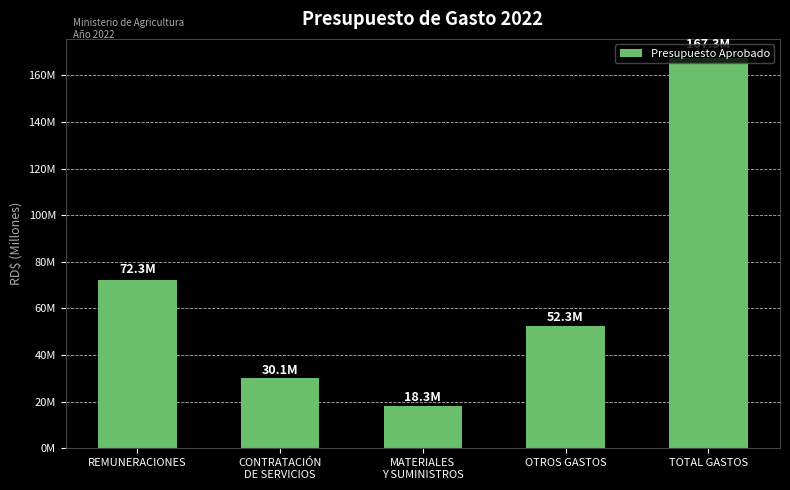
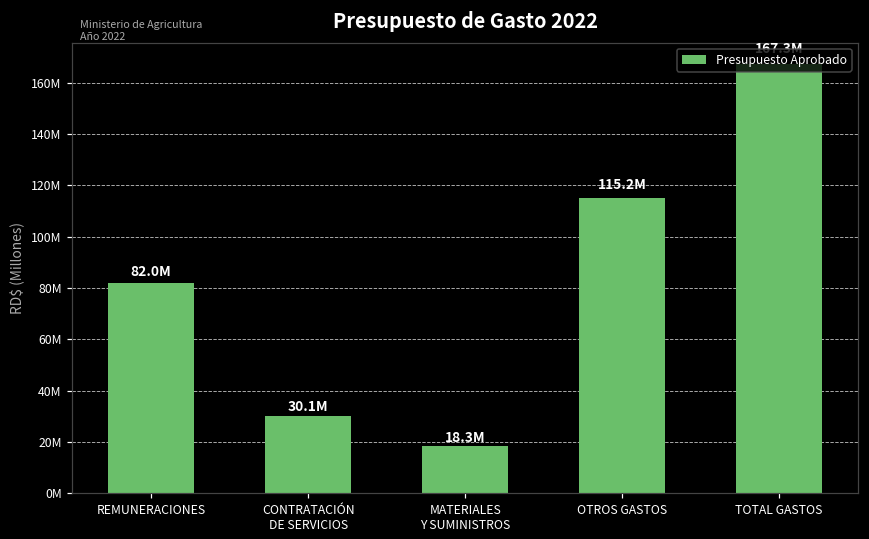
REMUNERACIONES: 72.3M -> 82.0M
OTROS GASTOS: 52.3M -> 115.2M
